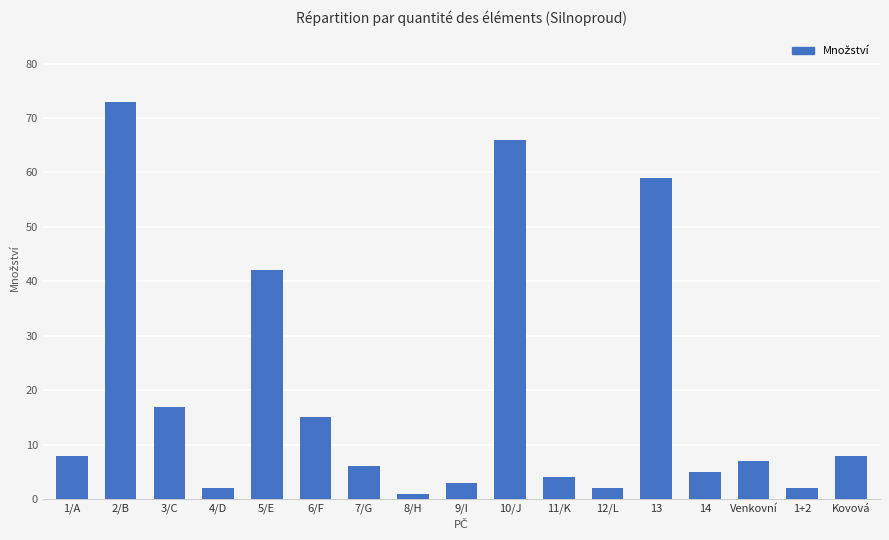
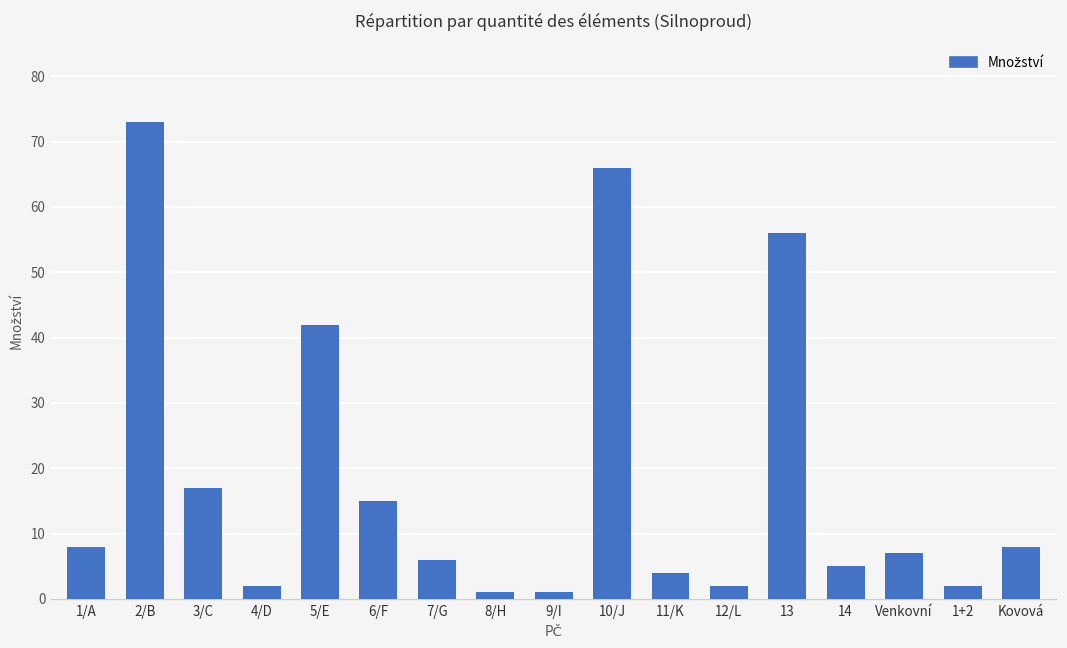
9/I: 3 -> 1
13: 59 -> 56
